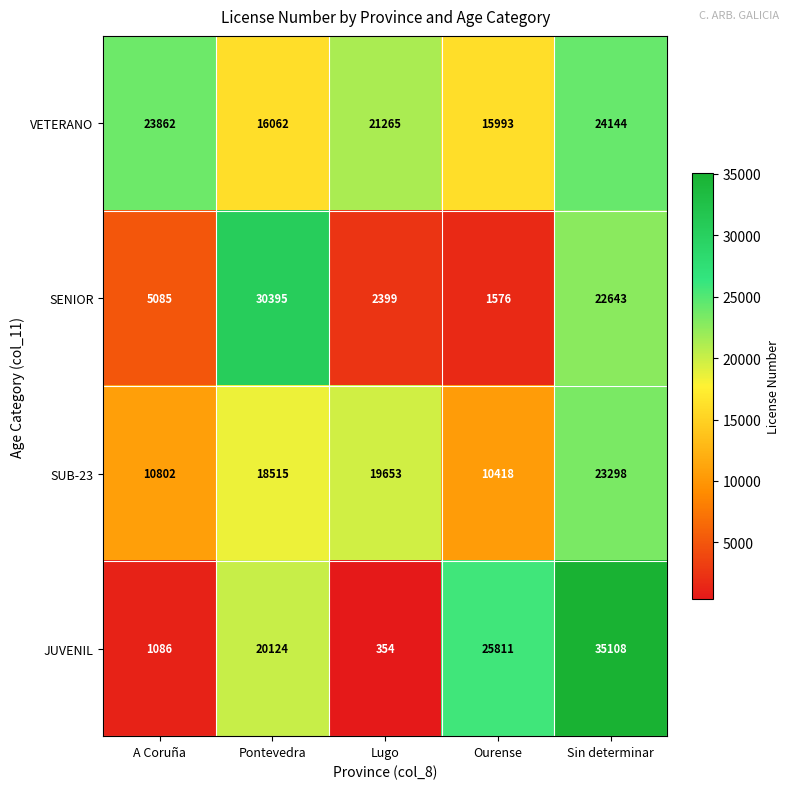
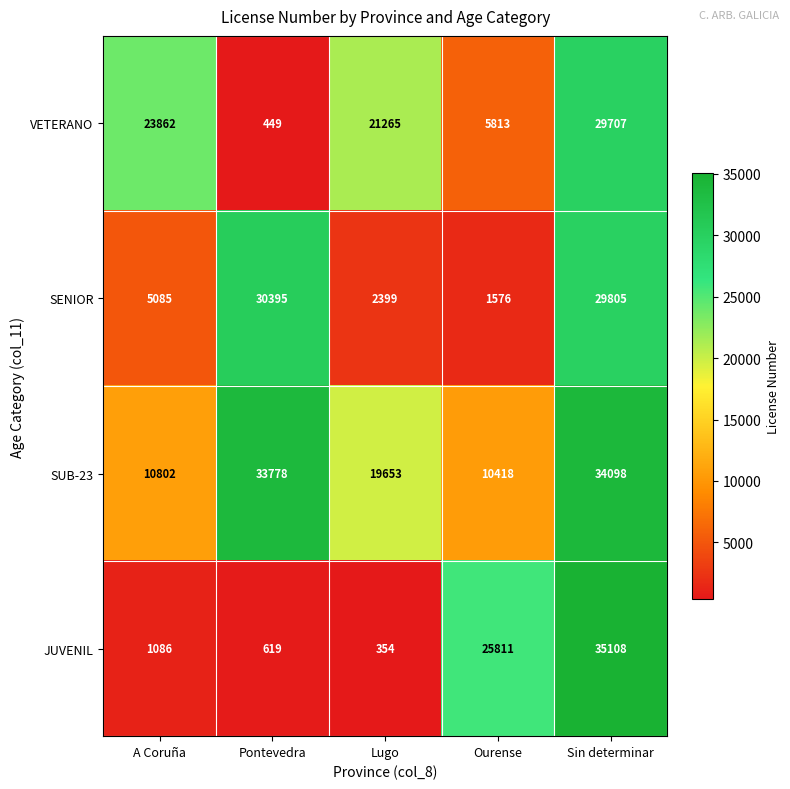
VETERANO, Pontevedra: 16062 -> 449
VETERANO, Ourense: 15993 -> 5813
VETERANO, Sin determinar: 24144 -> 29707
SENIOR, Sin determinar: 22643 -> 29805
SUB-23, Pontevedra: 18515 -> 33778
SUB-23, Sin determinar: 23298 -> 34098
JUVENIL, Pontevedra: 20124 -> 619
